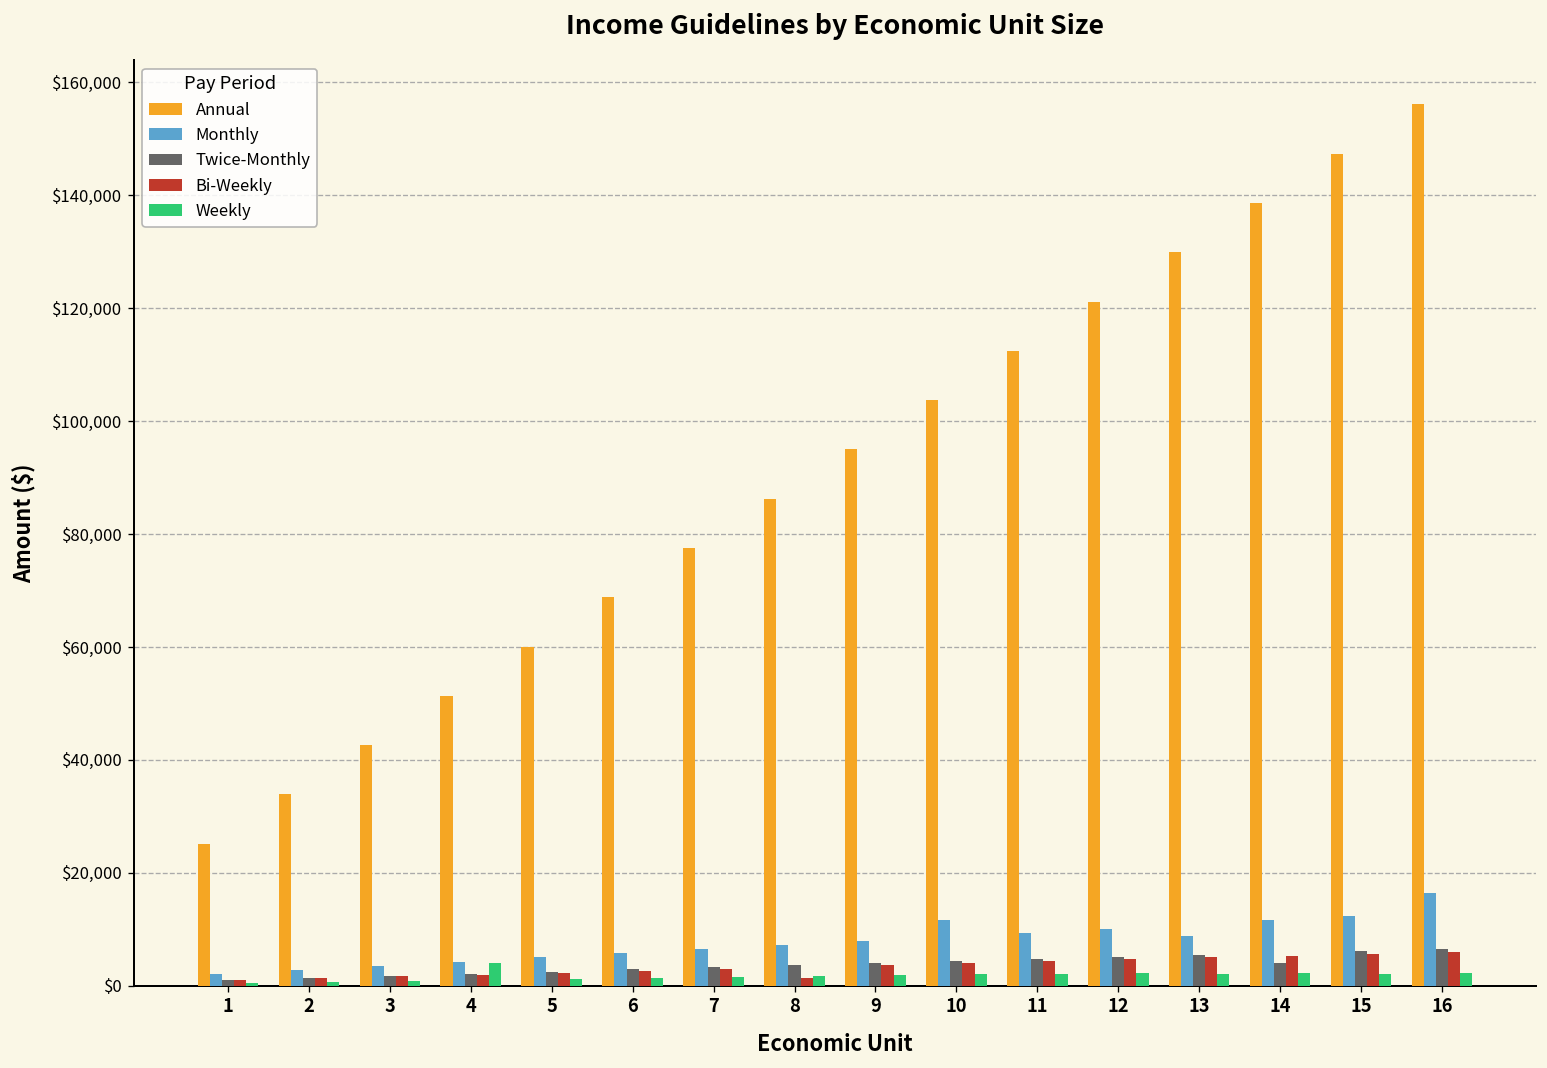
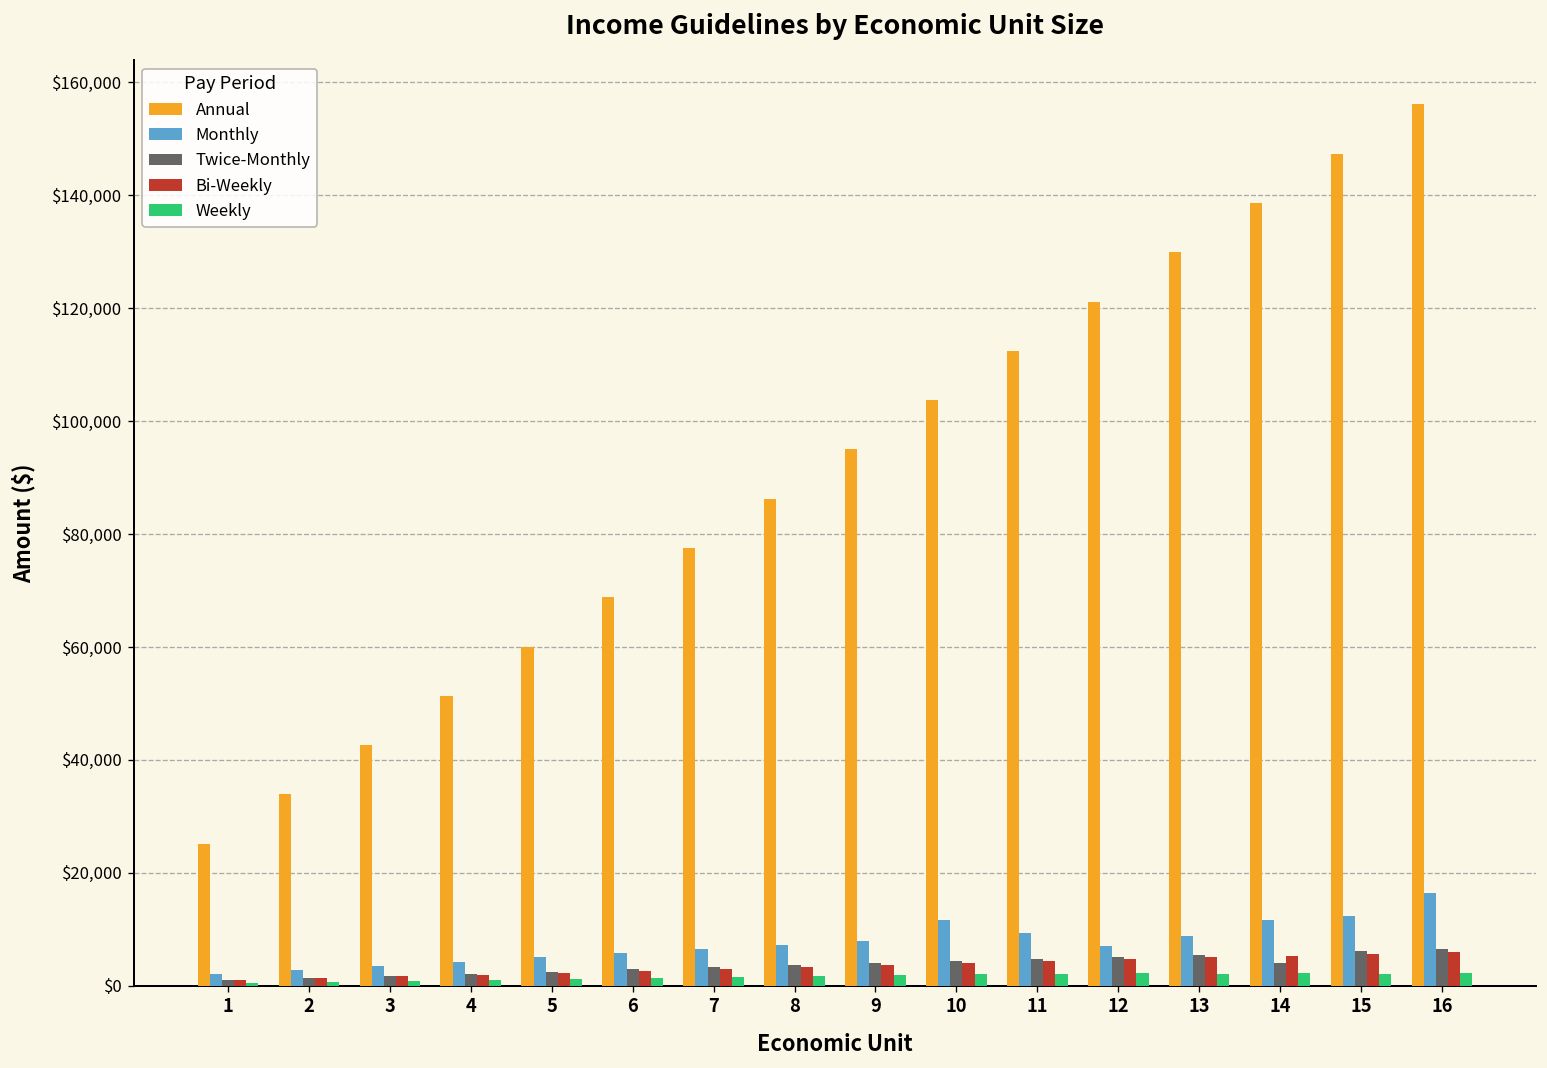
Weekly, 4: $4,000 -> $1,000
Bi-Weekly, 8: $1,000 -> $3,000
Monthly, 12: $10,000 -> $7,000
